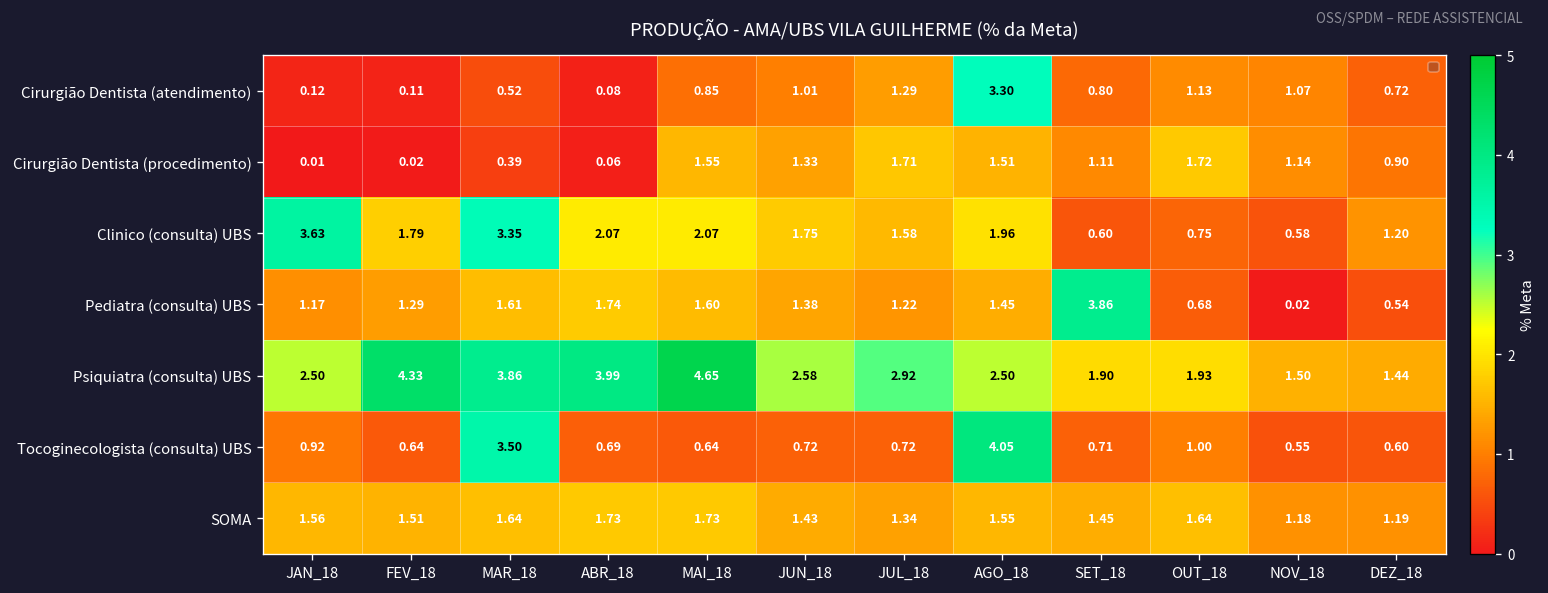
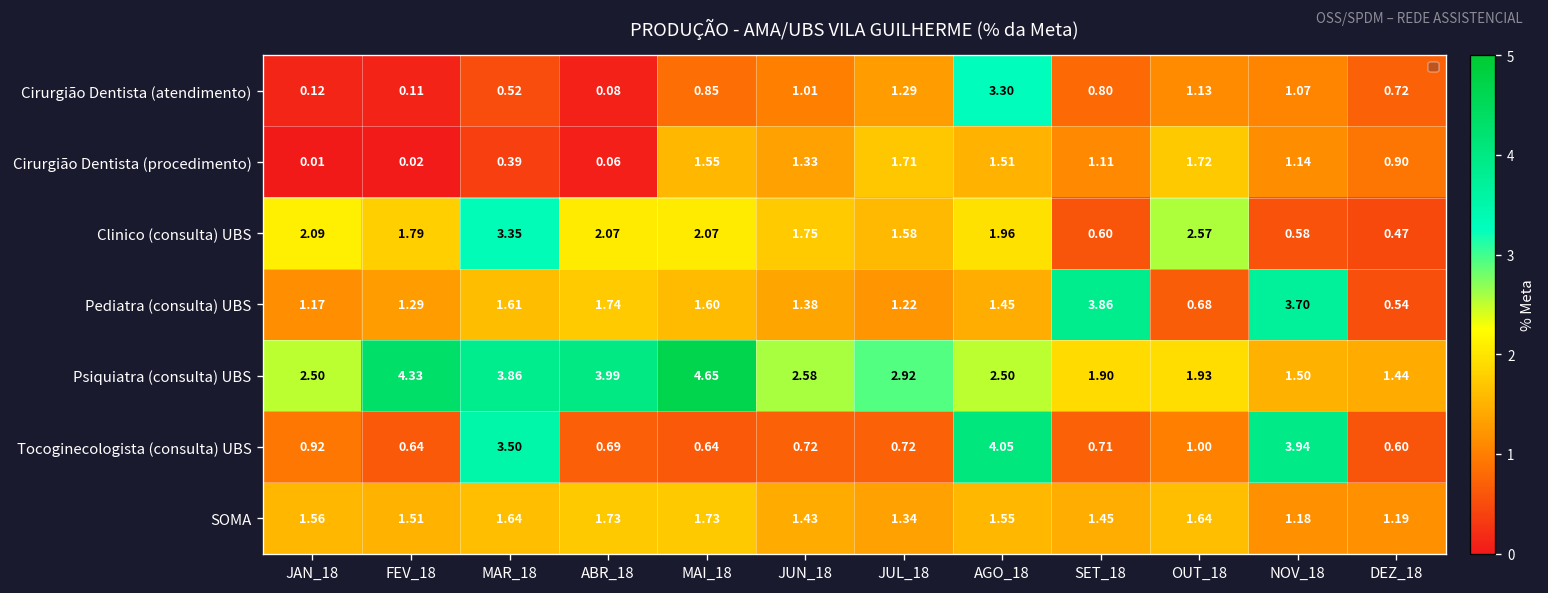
Clinico (consulta) UBS, JAN_18: 3.63 -> 2.09
Clinico (consulta) UBS, OUT_18: 0.75 -> 2.57
Clinico (consulta) UBS, DEZ_18: 1.20 -> 0.47
Pediatra (consulta) UBS, NOV_18: 0.02 -> 3.70
Tocoginecologista (consulta) UBS, NOV_18: 0.55 -> 3.94
